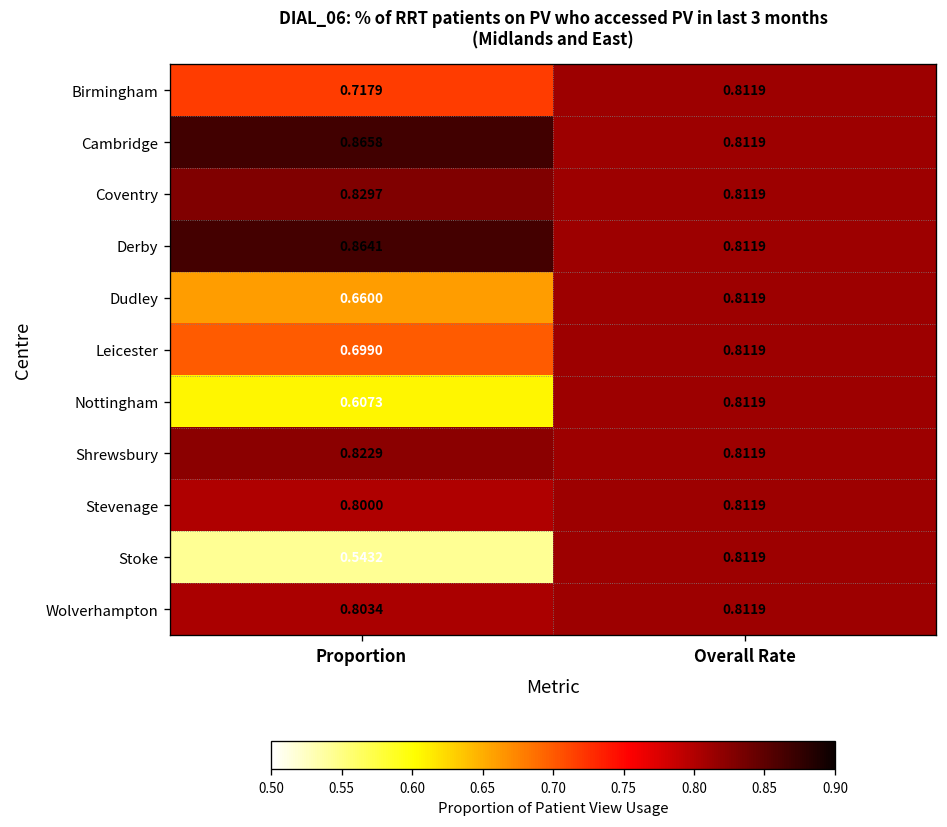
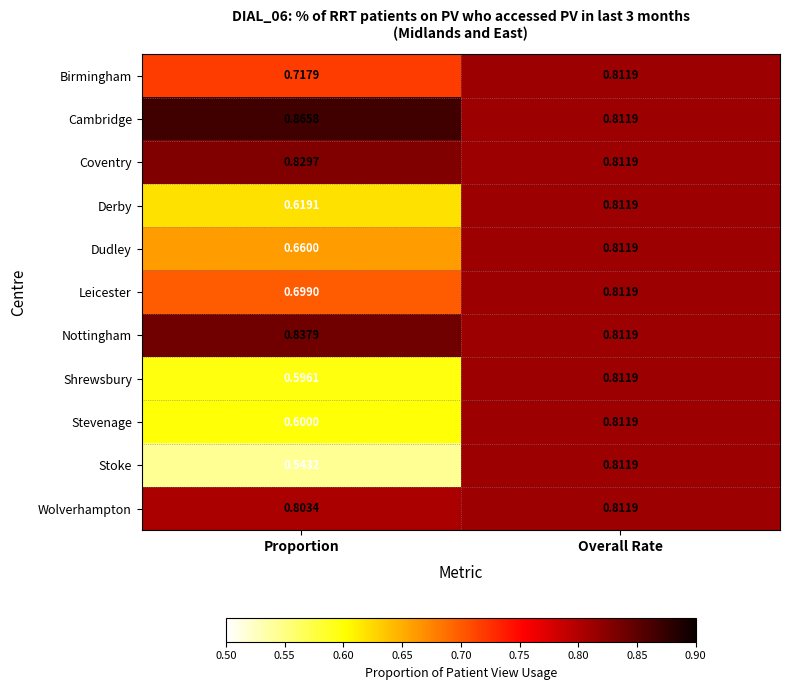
Derby, Proportion: 0.8641 -> 0.6191
Nottingham, Proportion: 0.6073 -> 0.8379
Shrewsbury, Proportion: 0.8229 -> 0.5961
Stevenage, Proportion: 0.8000 -> 0.6000
